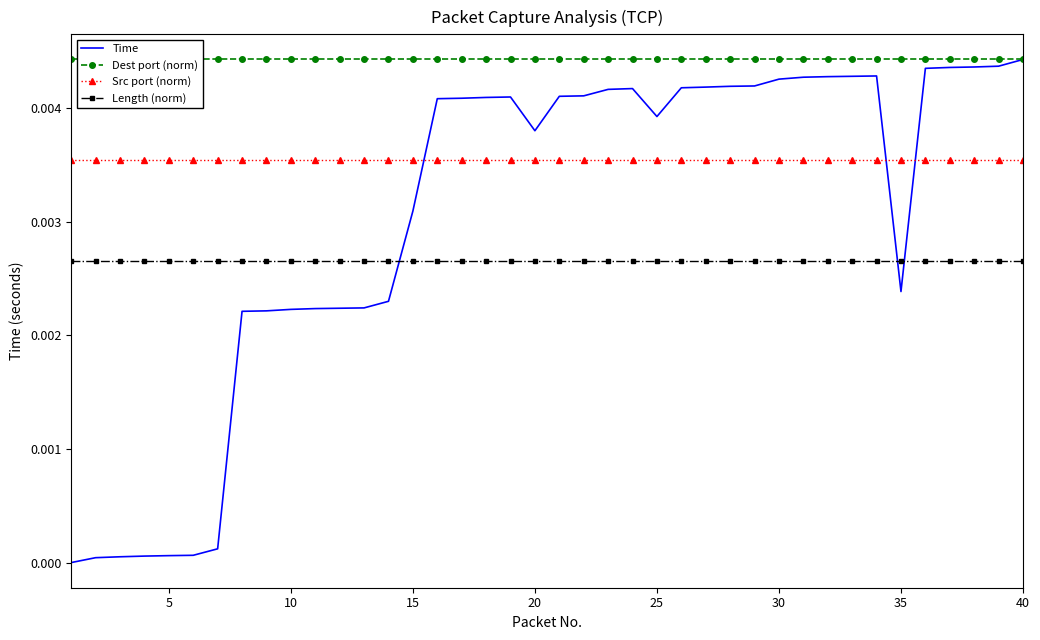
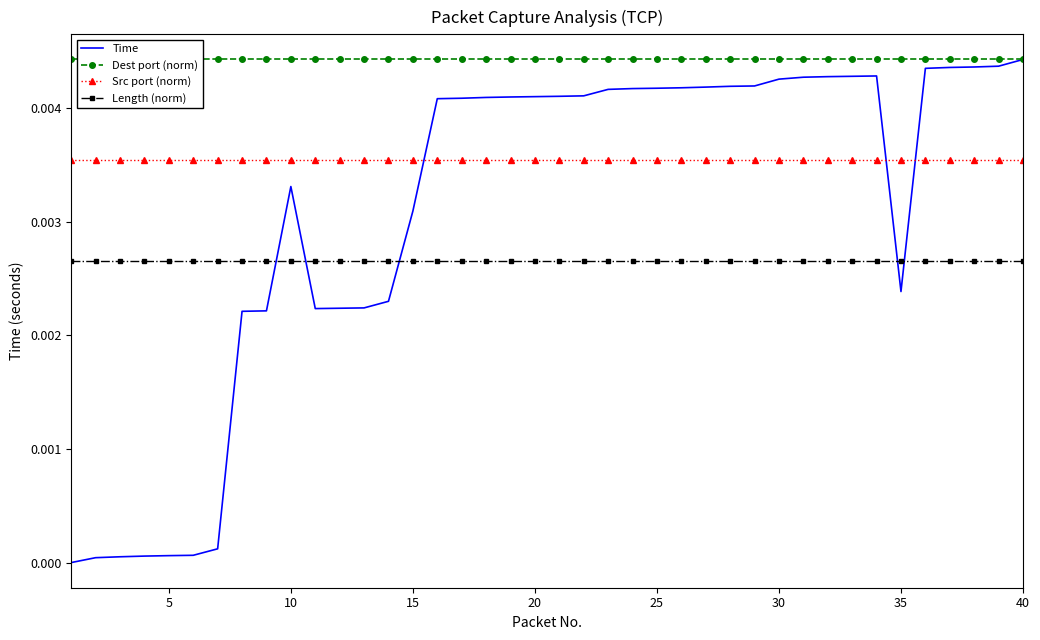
Time, 10: 0.00223 -> 0.00331
Time, 20: 0.0038 -> 0.0041
Time, 25: 0.00393 -> 0.00417
